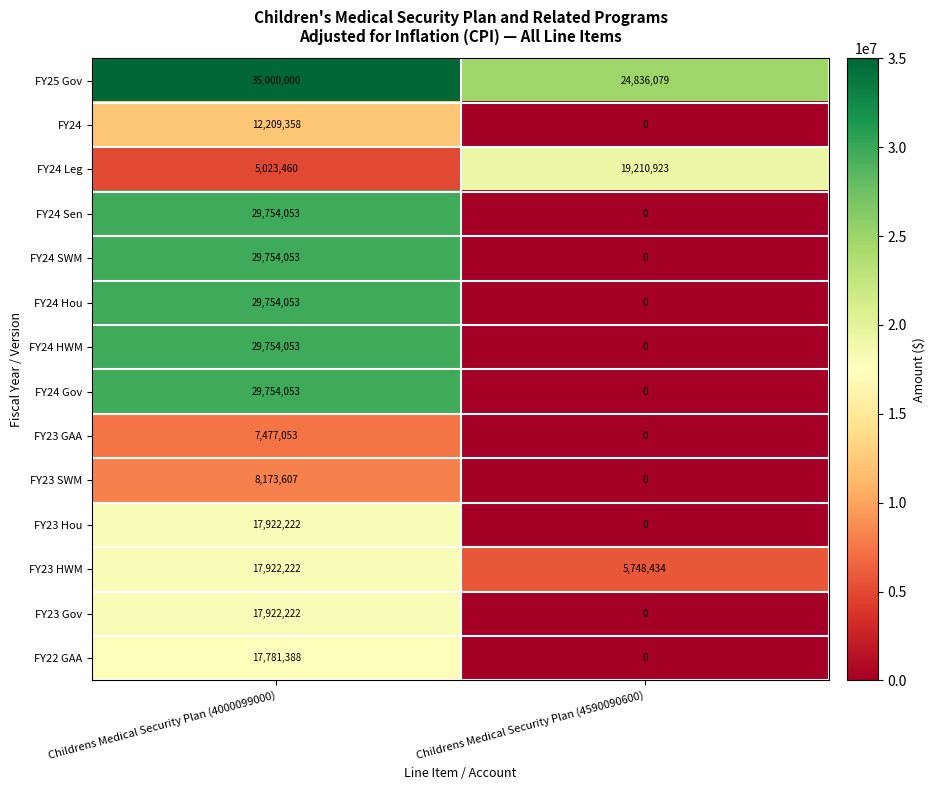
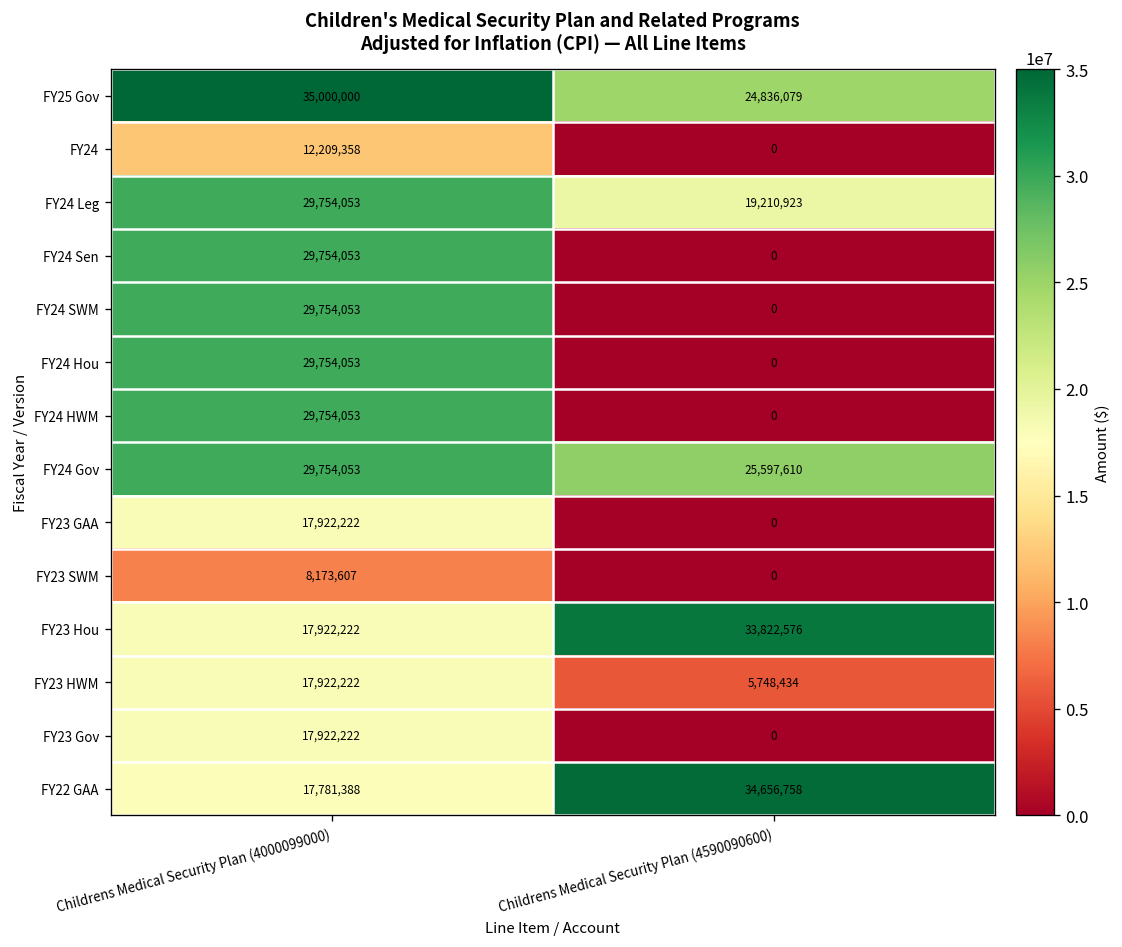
FY24 Leg, Childrens Medical Security Plan (4000099000): 5,023,460 -> 29,754,053
FY24 Gov, Childrens Medical Security Plan (4590090600): 0 -> 25,597,610
FY23 GAA, Childrens Medical Security Plan (4000099000): 7,477,053 -> 17,922,222
FY23 Hou, Childrens Medical Security Plan (4590090600): 0 -> 33,822,576
FY22 GAA, Childrens Medical Security Plan (4590090600): 0 -> 34,656,758
